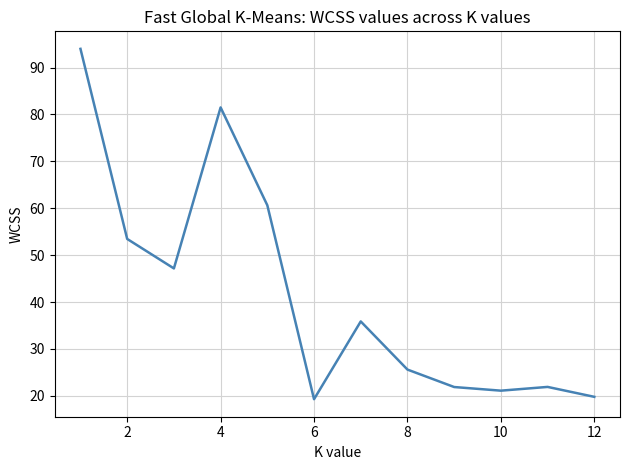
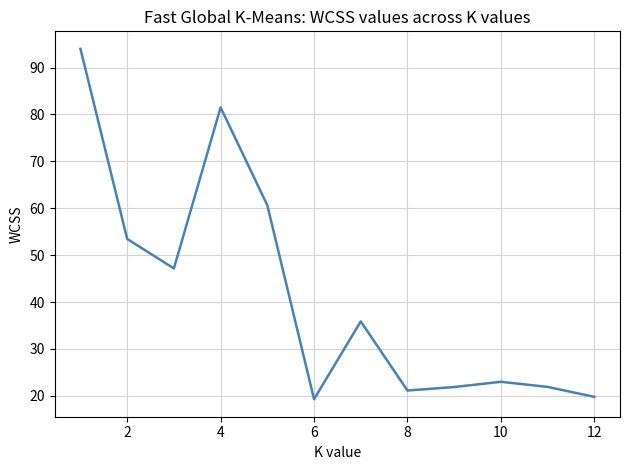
8: 26 -> 21
10: 21 -> 23
